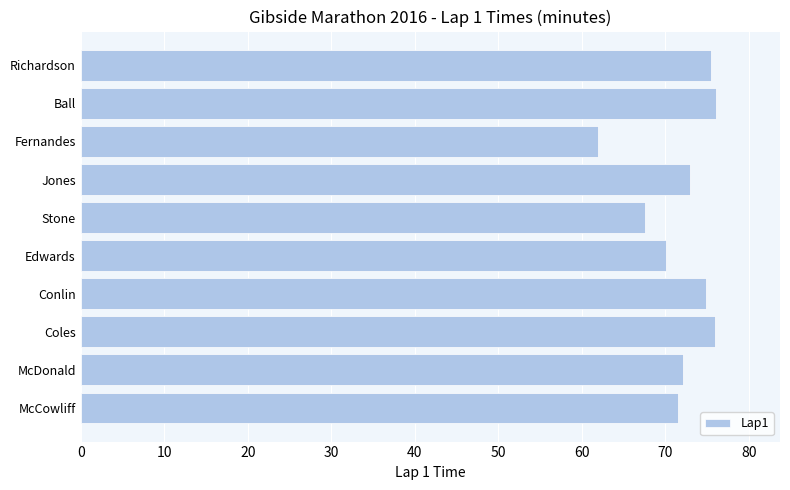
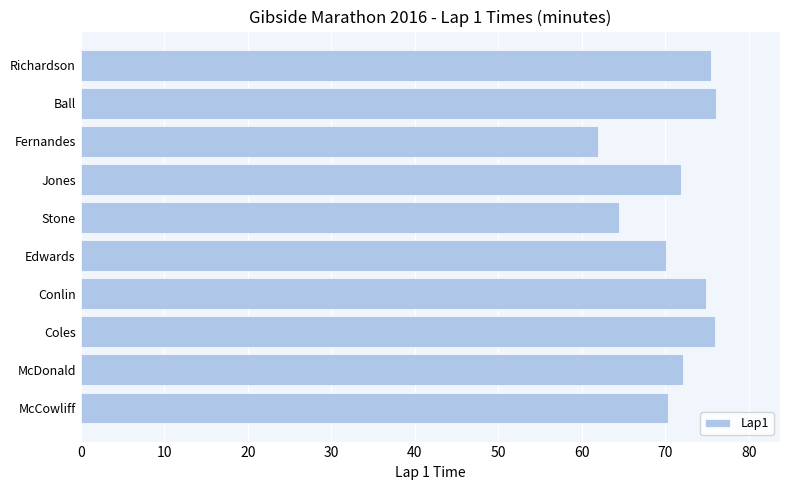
Jones: 73 -> 72
Stone: 68 -> 64
McCowliff: 72 -> 70
